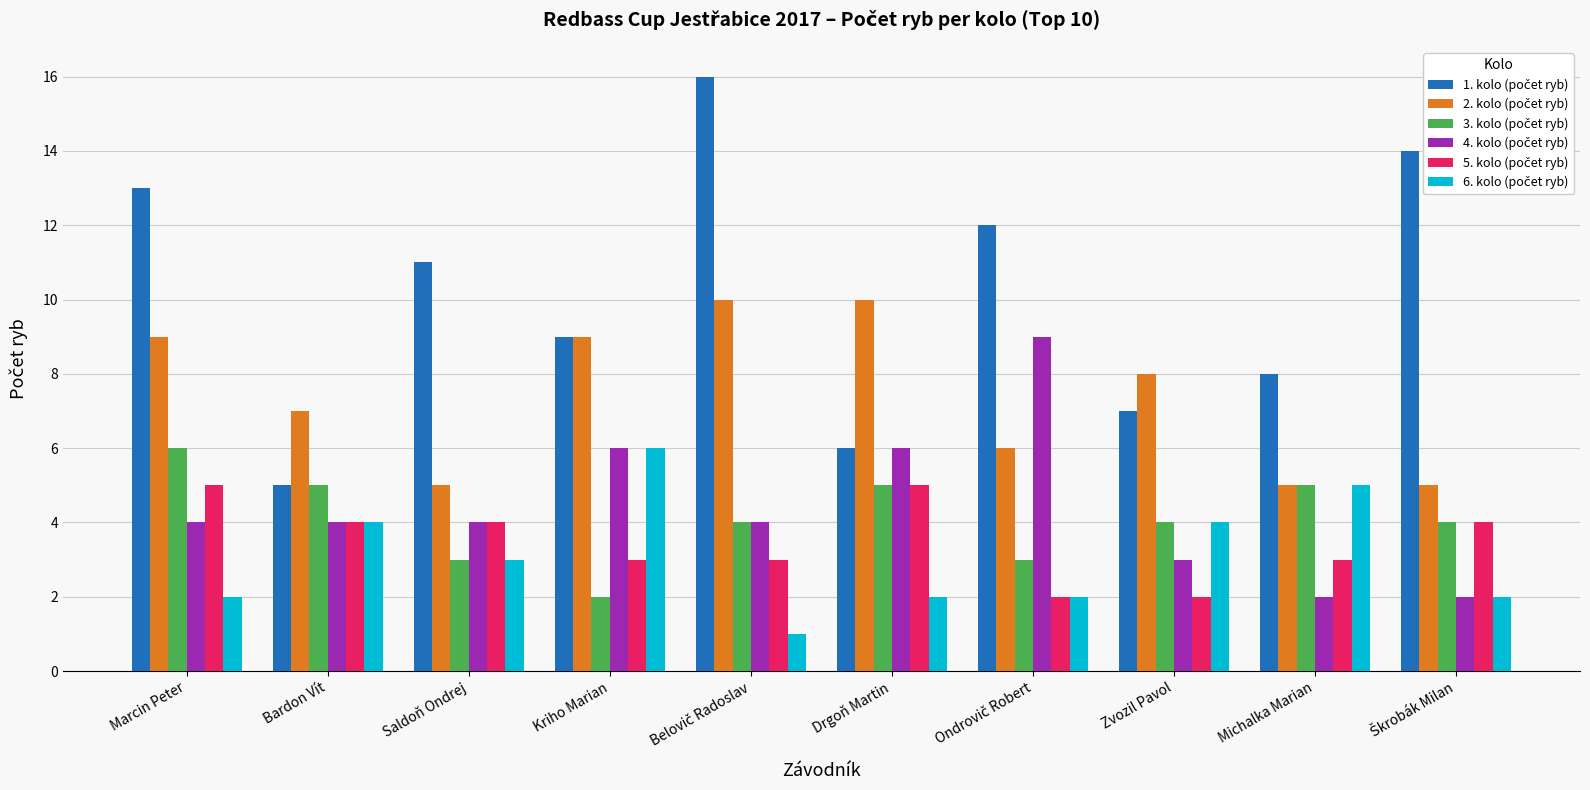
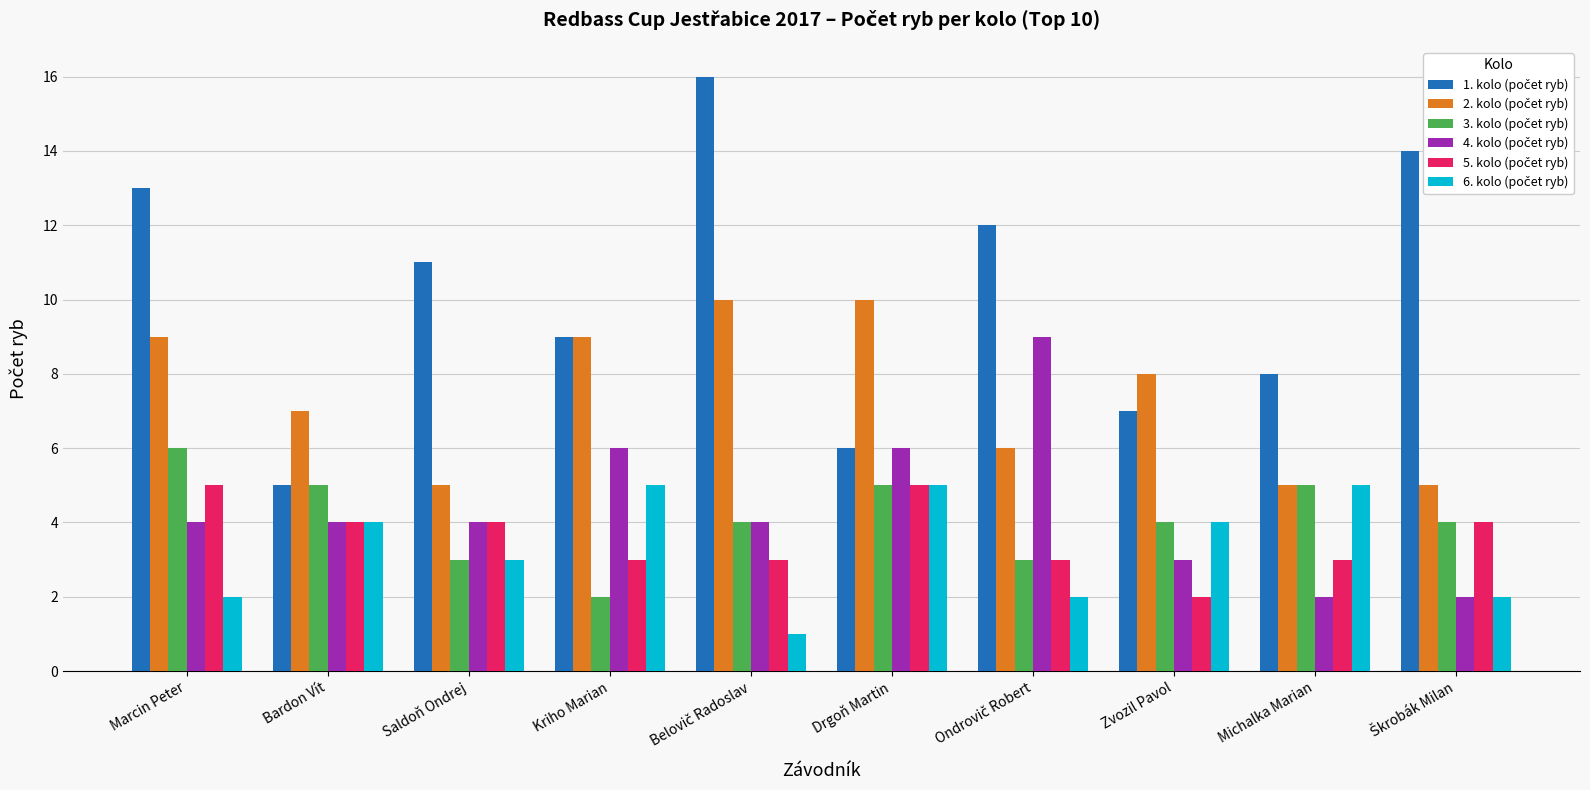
6. kolo (počet ryb), Kriho Marian: 6 -> 5
6. kolo (počet ryb), Drgoň Martin: 2 -> 5
5. kolo (počet ryb), Ondrovič Robert: 2 -> 3
